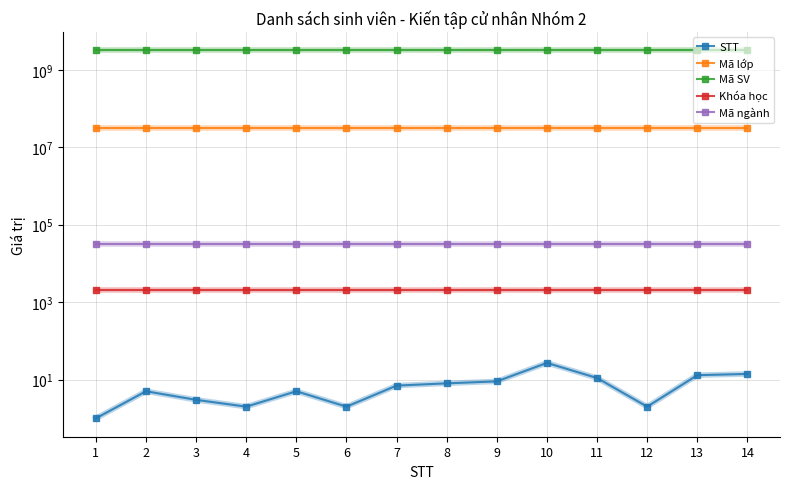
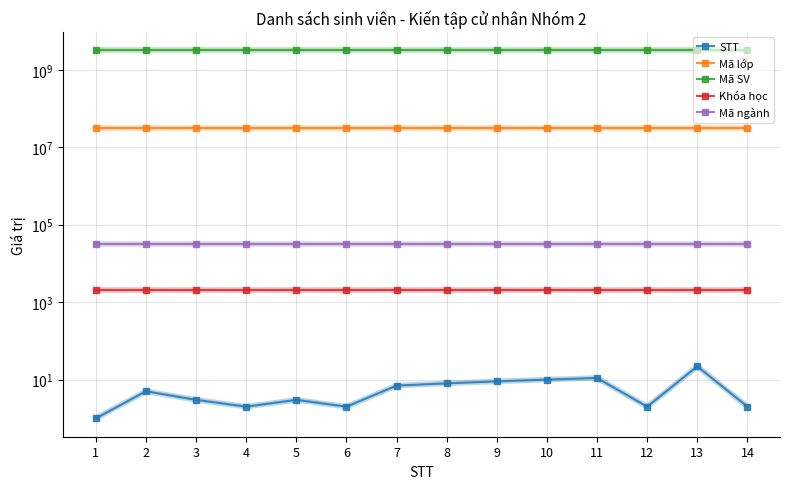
STT, 5: 5 -> 3
STT, 10: 30 -> 10
STT, 13: 13 -> 20
STT, 14: 14 -> 2
